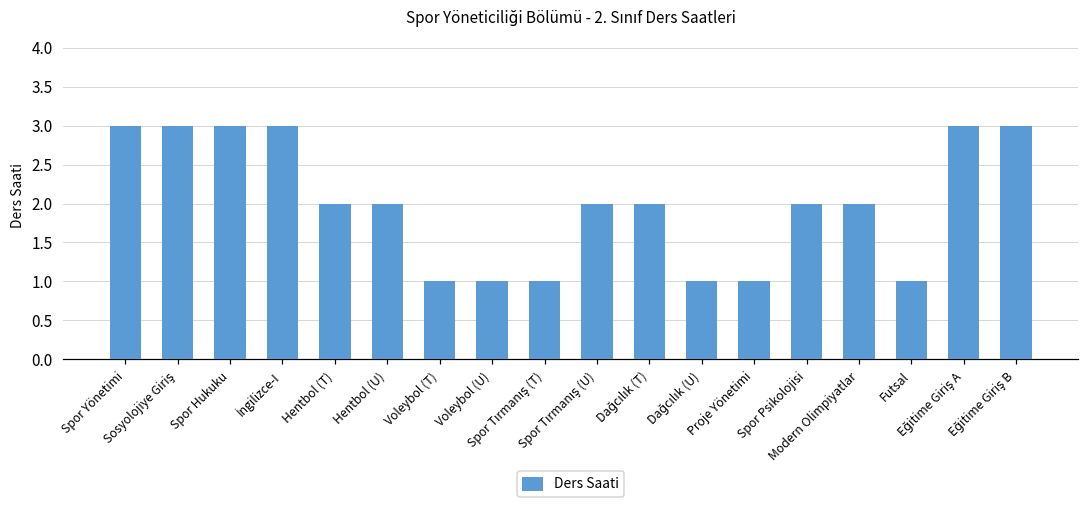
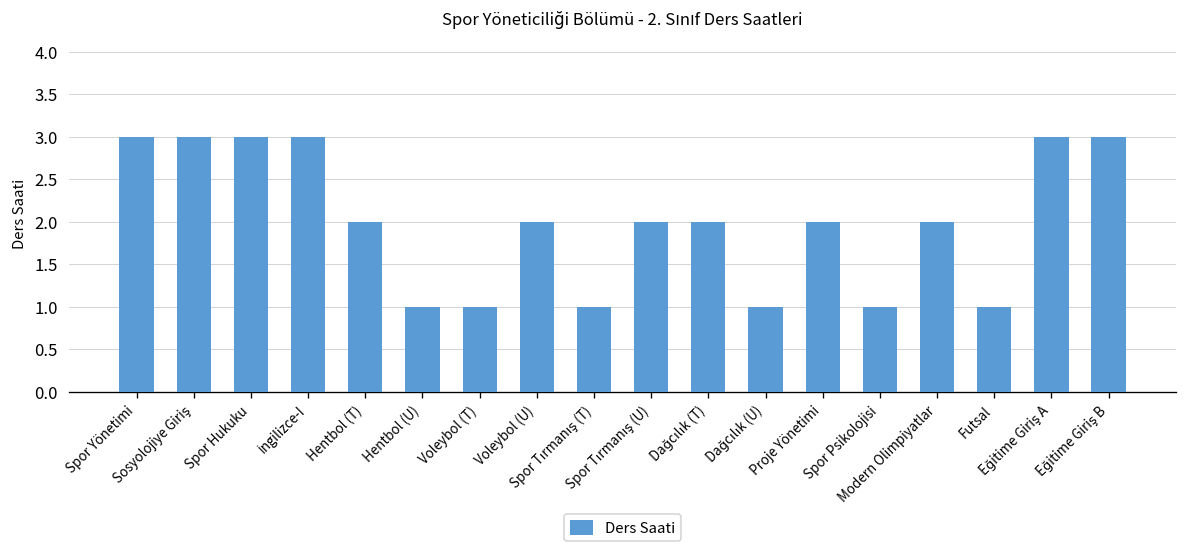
Hentbol (U): 2 -> 1
Voleybol (U): 1 -> 2
Proje Yönetimi: 1 -> 2
Spor Psikolojisi: 2 -> 1
